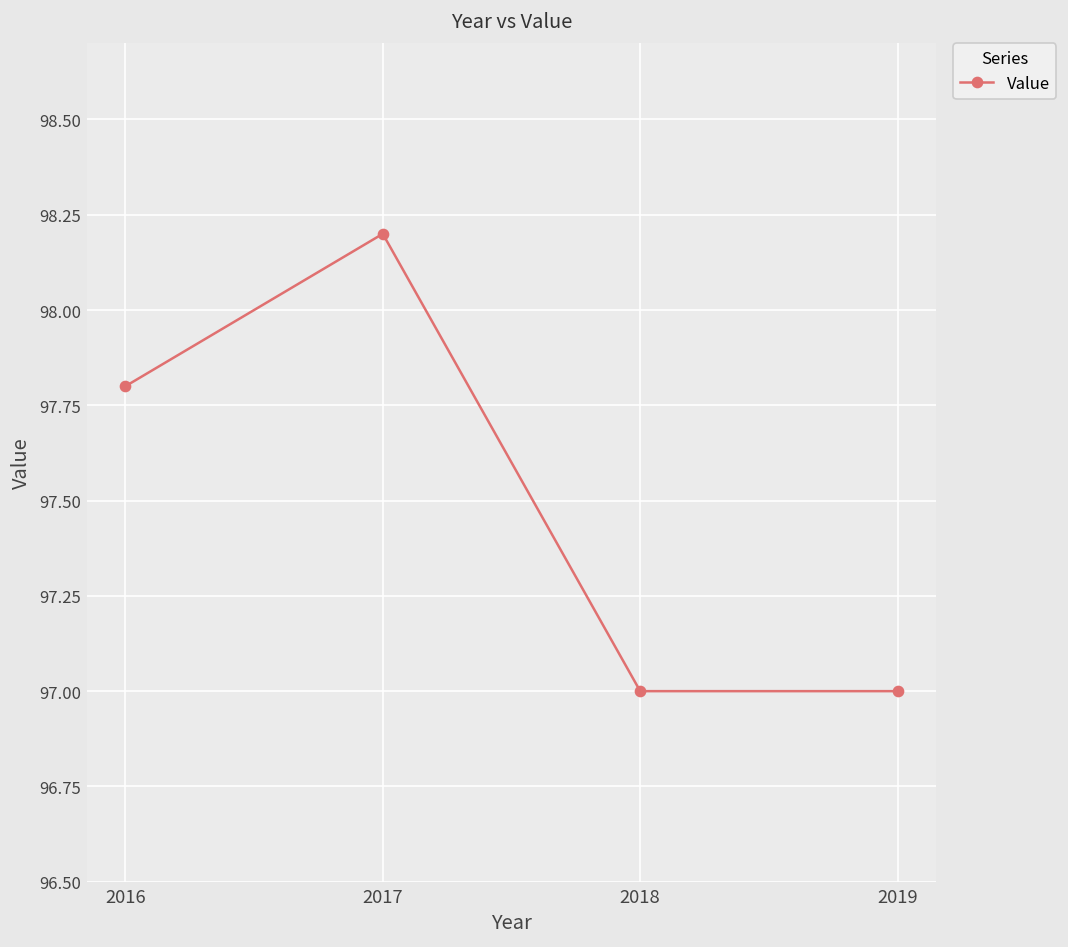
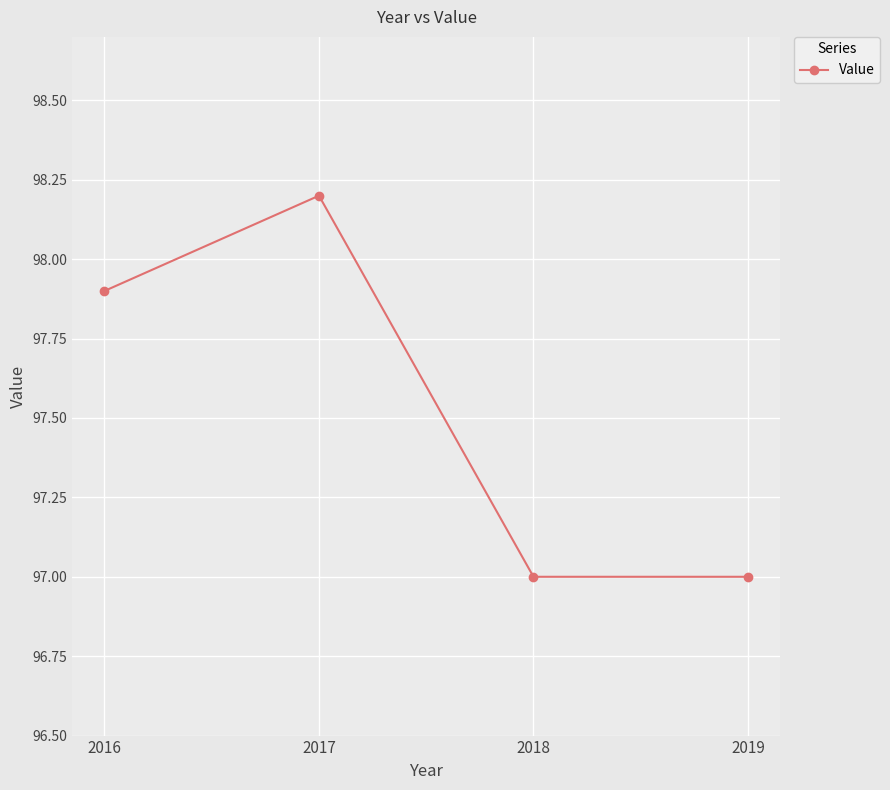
2016: 97.8 -> 97.9
